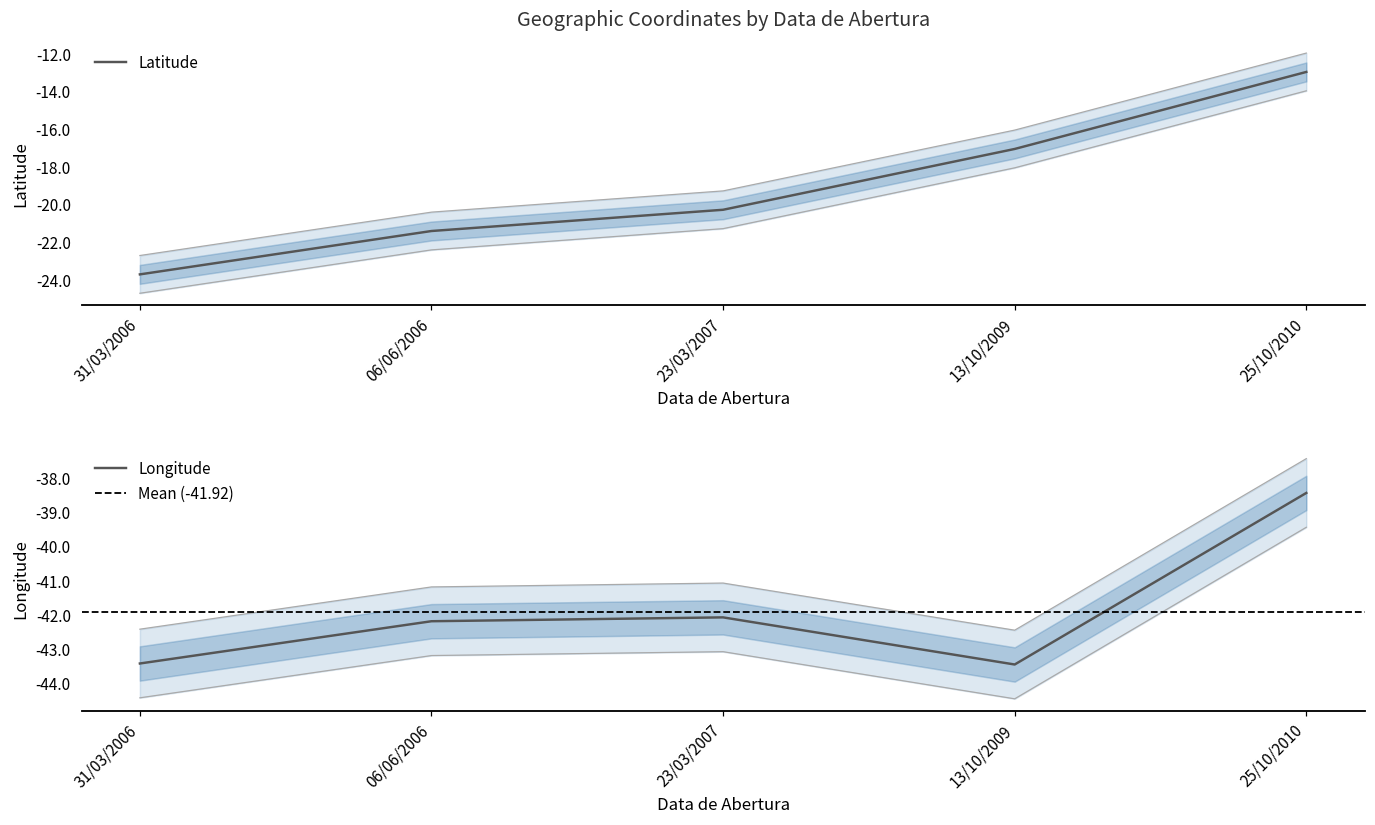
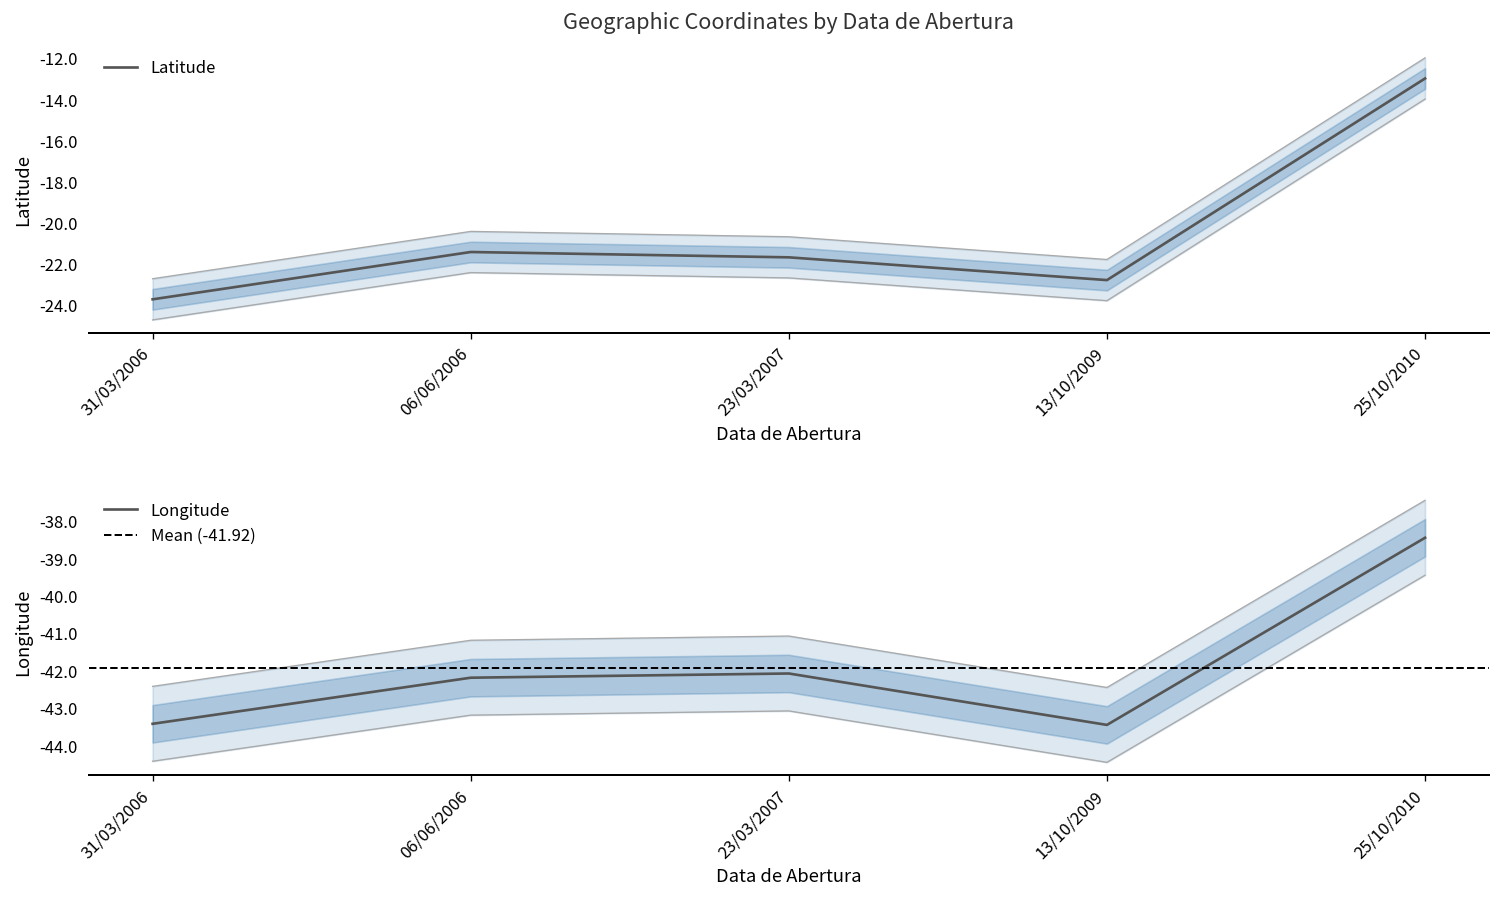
Geographic Coordinates by Data de Abertura, Latitude, 23/03/2007: -20.3 -> -21.7
Geographic Coordinates by Data de Abertura, Latitude, 13/10/2009: -17.1 -> -22.8
